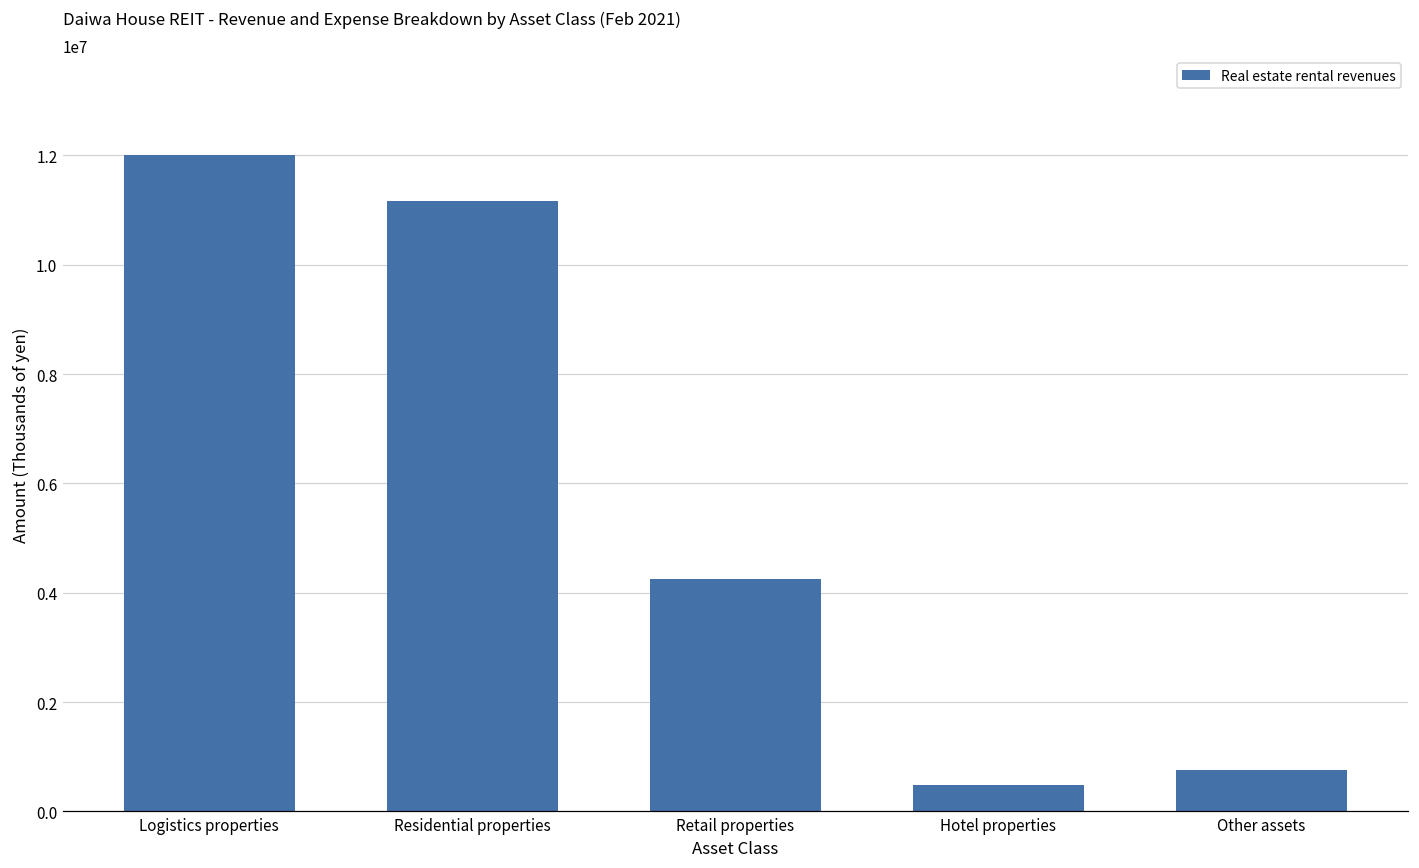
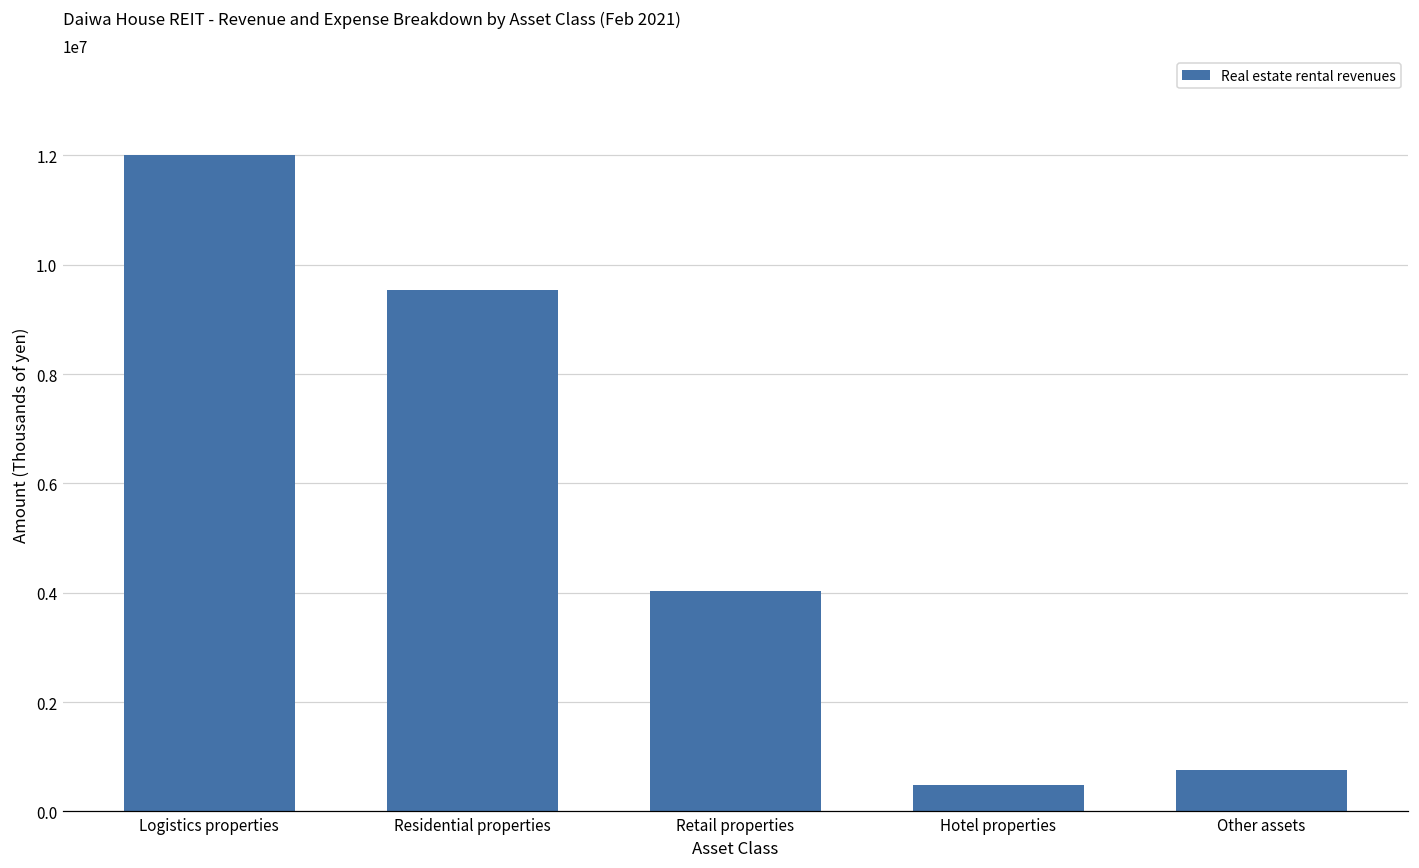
Residential properties: 11200000 -> 9500000
Retail properties: 4300000 -> 4000000
